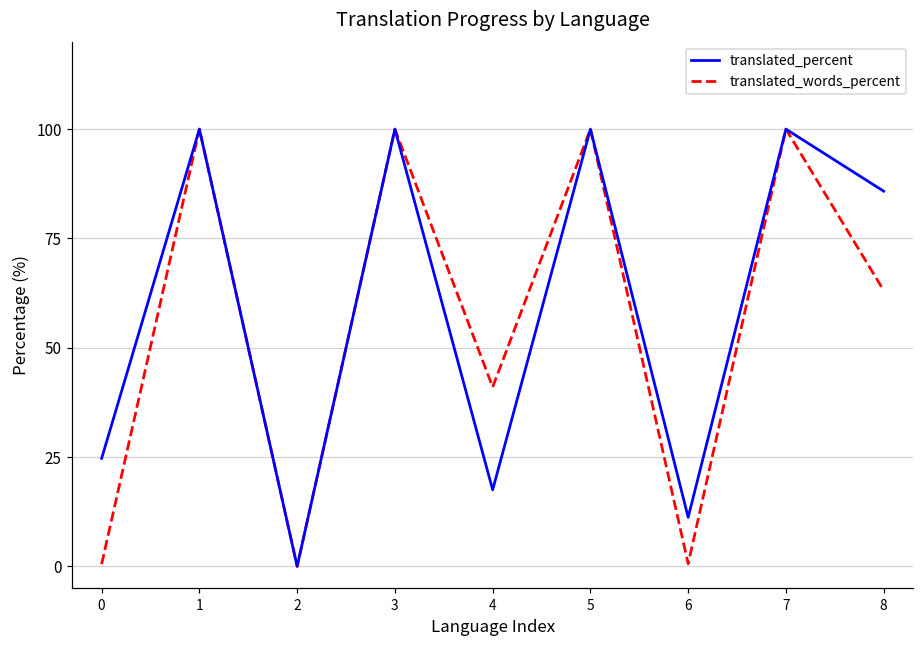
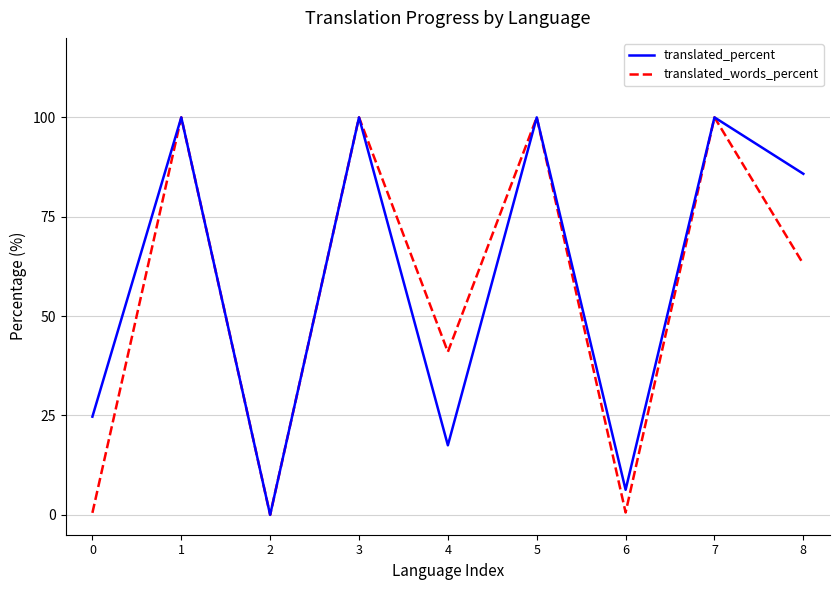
translated_percent, 6: 11 -> 6
